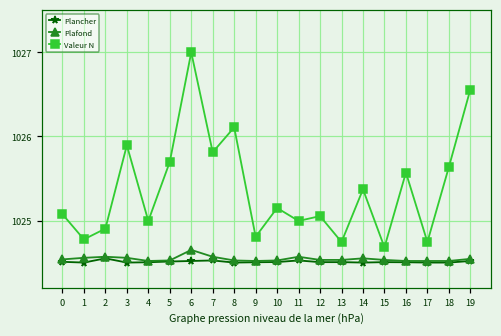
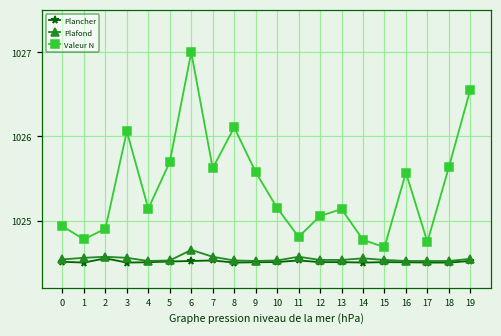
Valeur N, 0: 1025.1 -> 1024.9
Valeur N, 3: 1025.9 -> 1026.1
Valeur N, 4: 1025.0 -> 1025.1
Valeur N, 7: 1025.8 -> 1025.6
Valeur N, 9: 1024.8 -> 1025.6
Valeur N, 11: 1025.0 -> 1024.8
Valeur N, 13: 1024.7 -> 1025.1
Valeur N, 14: 1025.4 -> 1024.8
